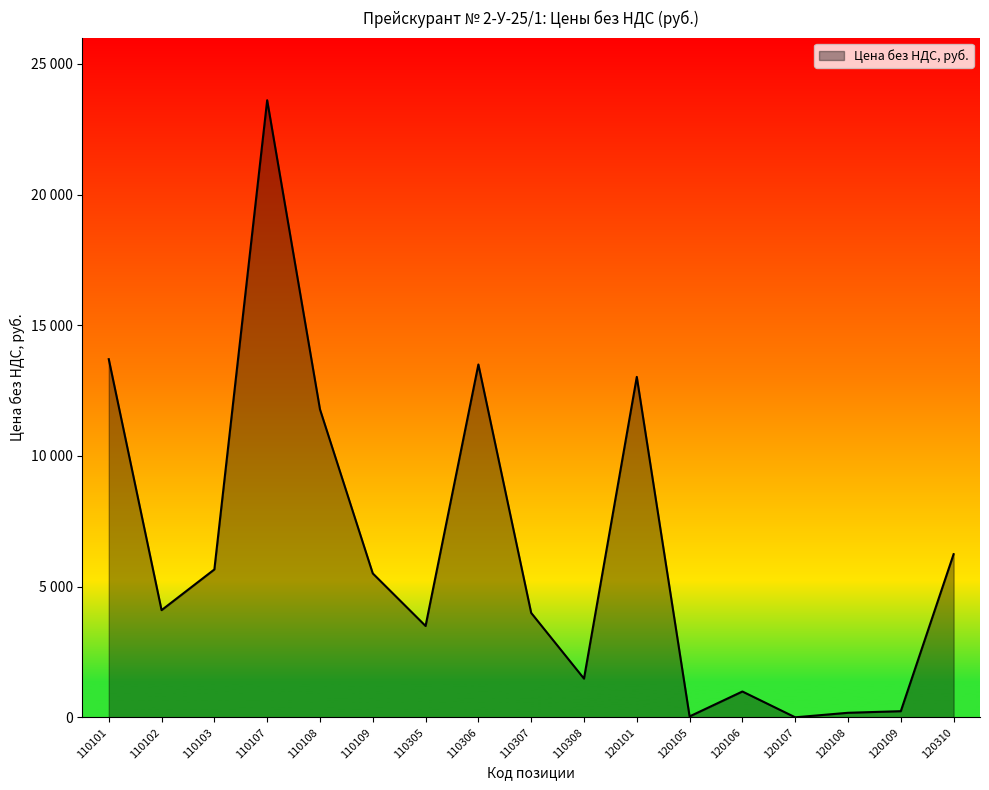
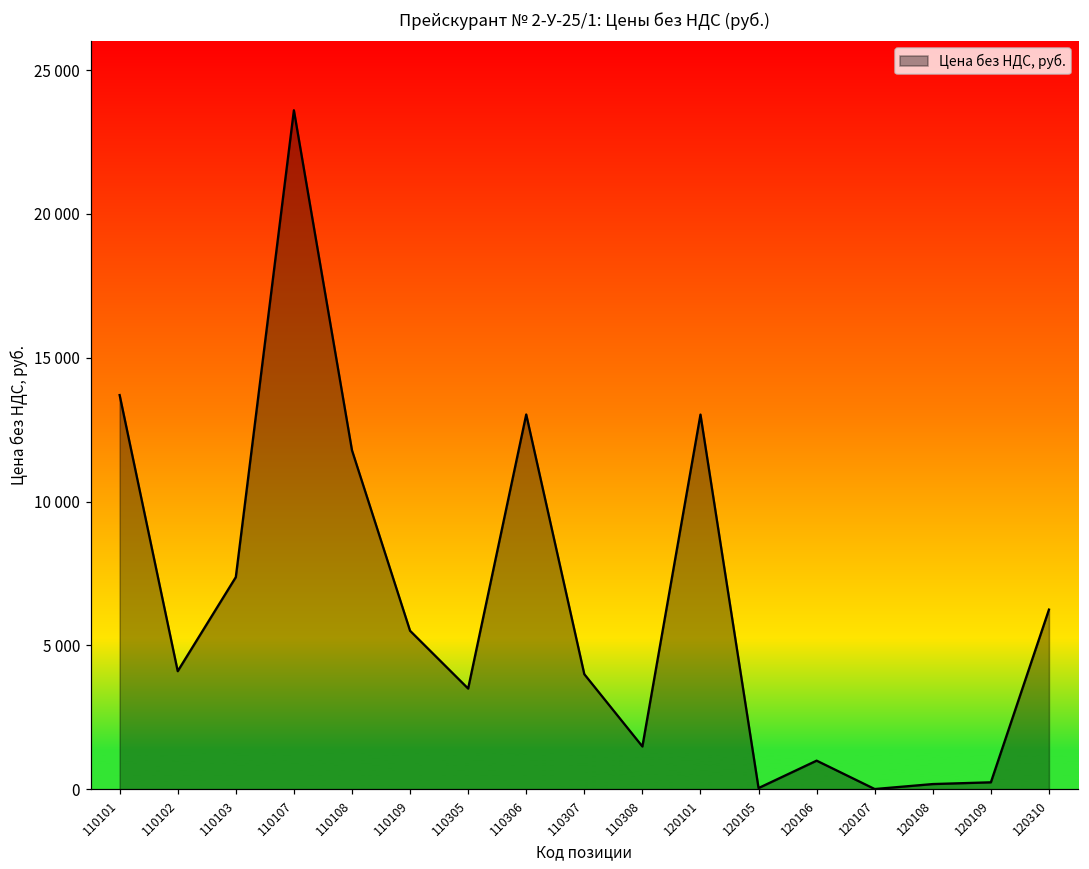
110103: 5700 -> 7400
110306: 13500 -> 13000
